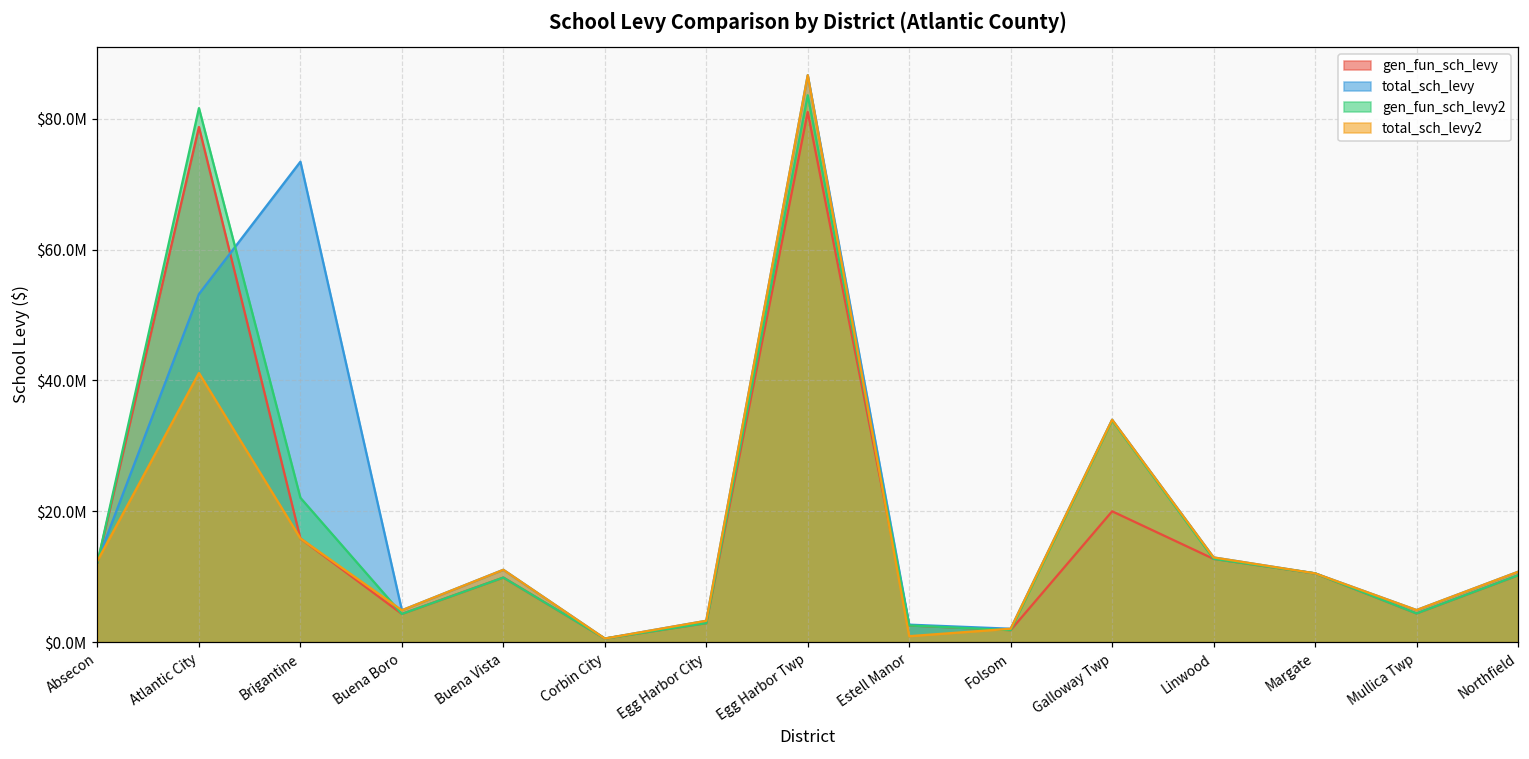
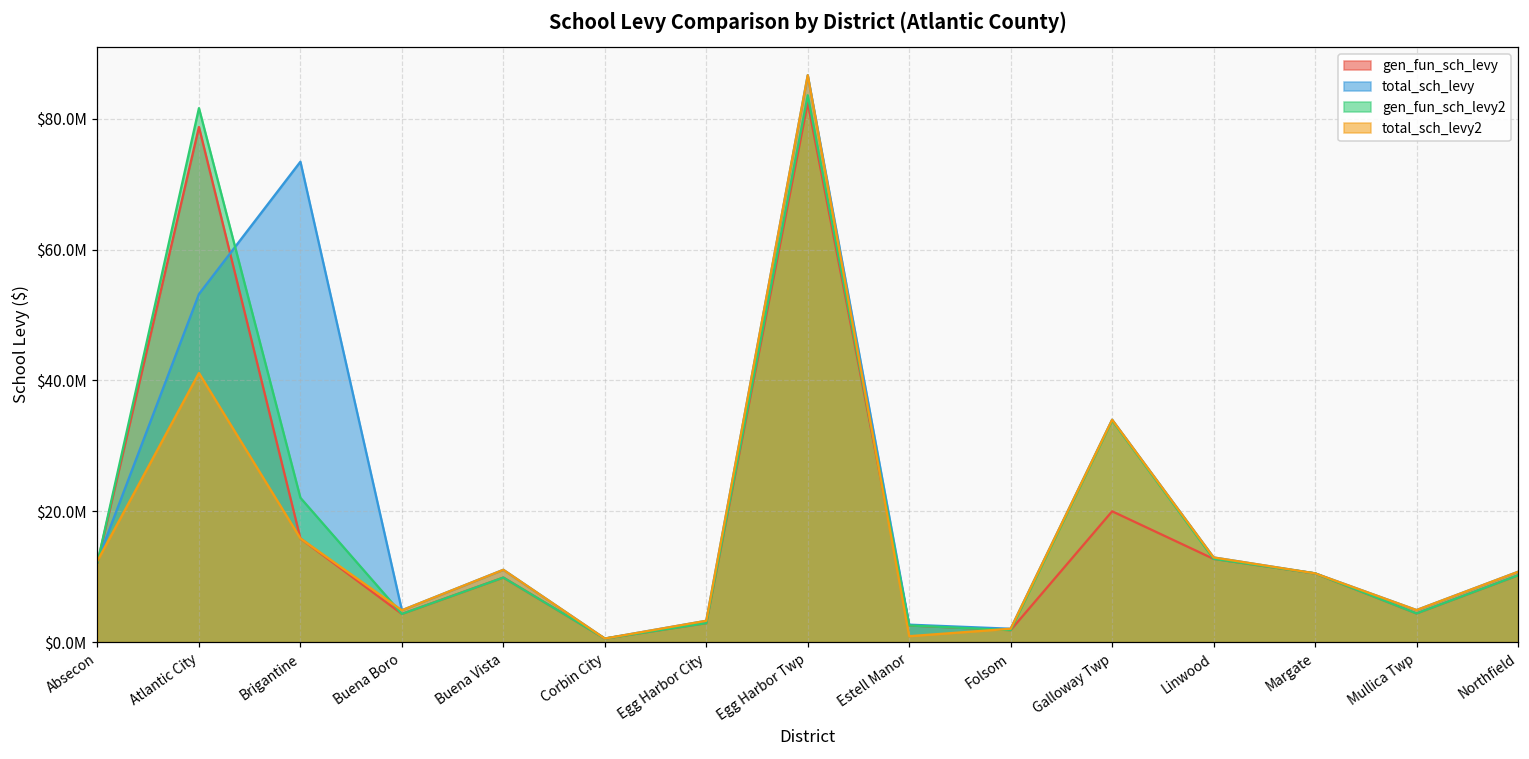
gen_fun_sch_levy, Egg Harbor Twp: $81000000 -> $82000000
